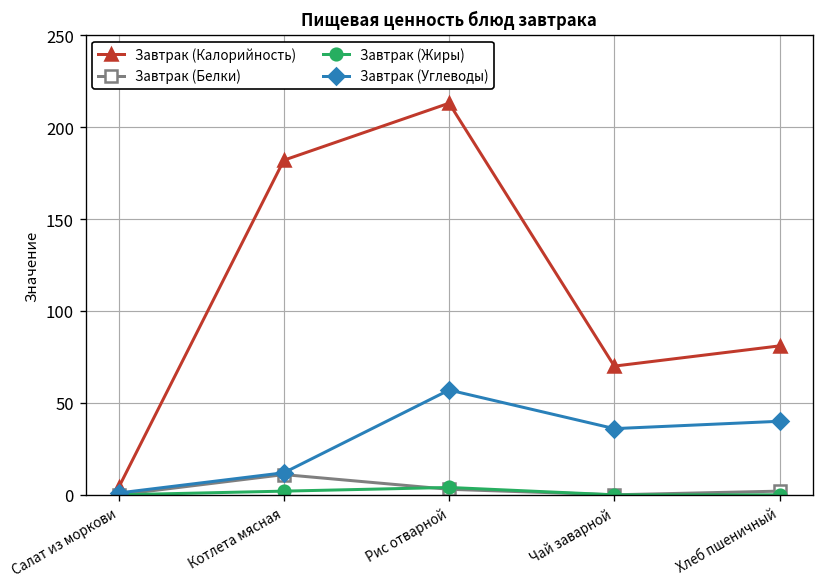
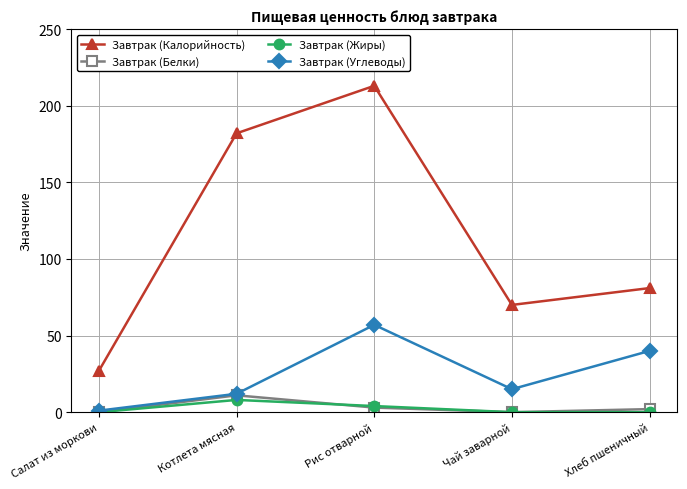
Завтрак (Калорийность), Салат из моркови: 4 -> 27
Завтрак (Жиры), Котлета мясная: 2 -> 8
Завтрак (Углеводы), Чай заварной: 36 -> 15
